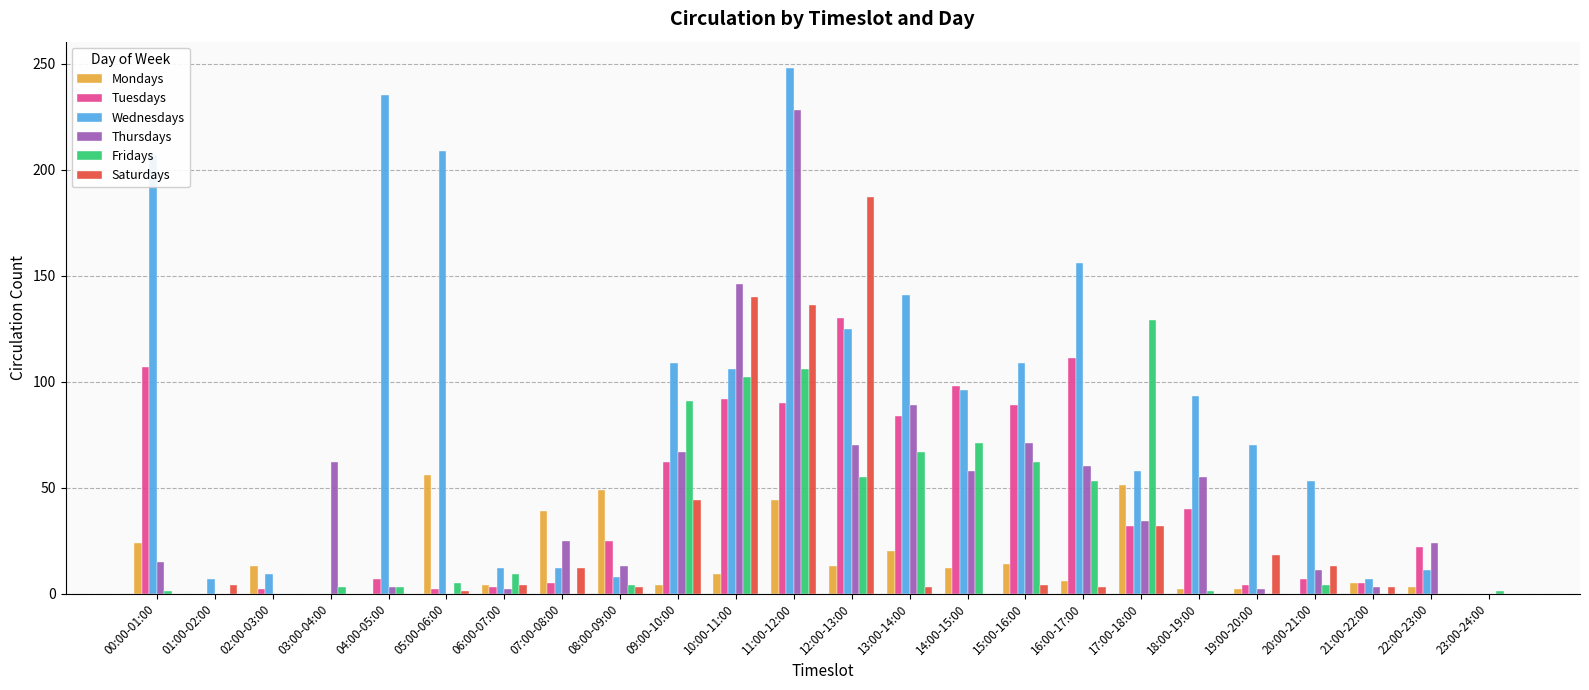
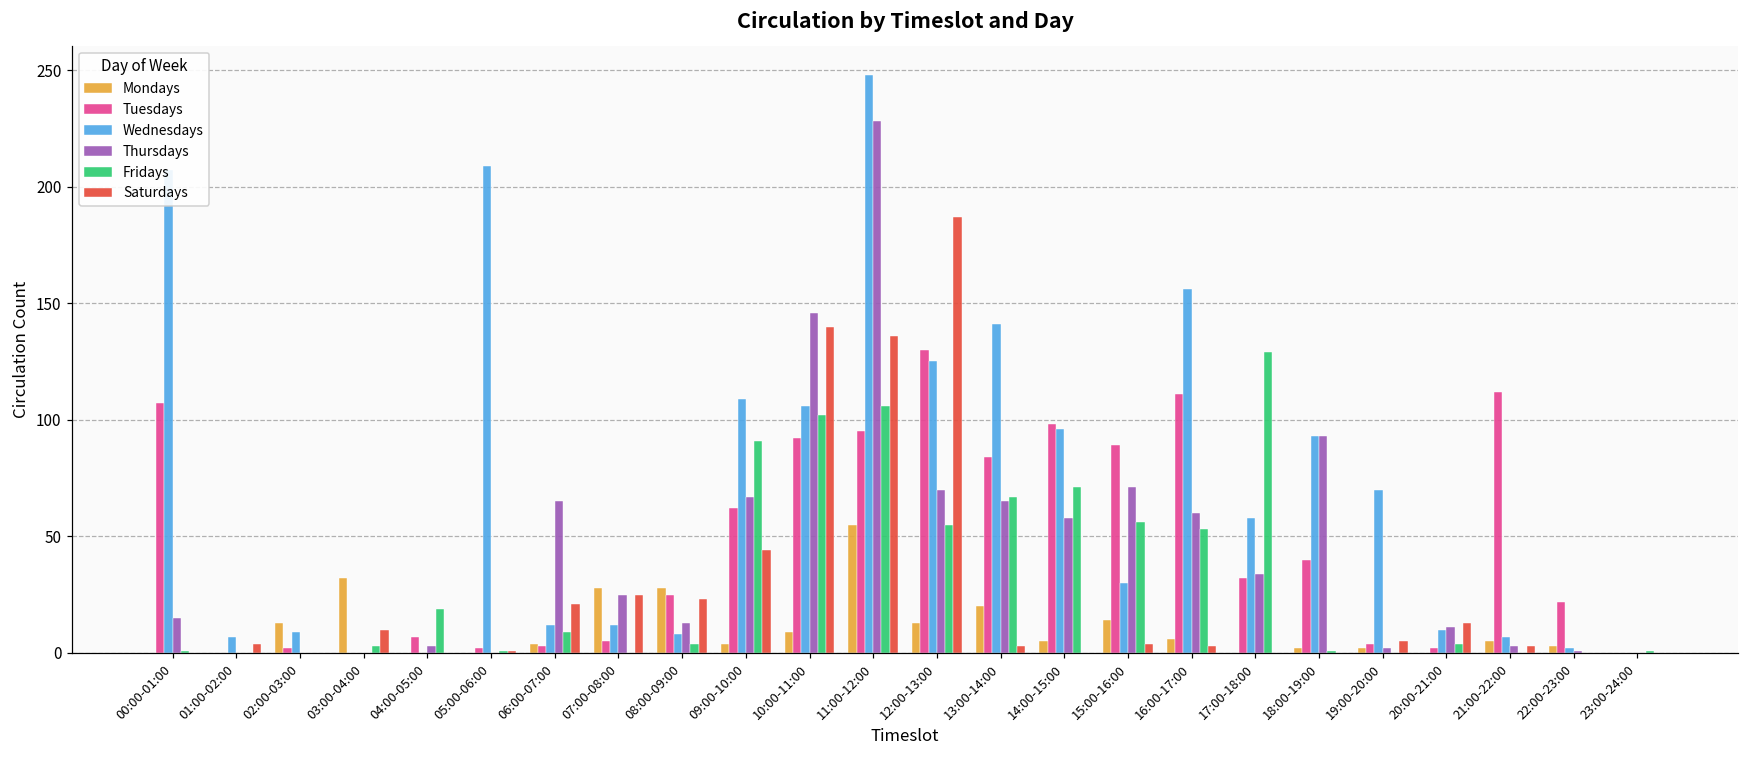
Mondays, 00:00-01:00: 24 -> 0
Mondays, 03:00-04:00: 0 -> 32
Thursdays, 03:00-04:00: 62 -> 0
Saturdays, 03:00-04:00: 0 -> 10
Wednesdays, 04:00-05:00: 235 -> 0
Fridays, 04:00-05:00: 3 -> 19
Mondays, 05:00-06:00: 56 -> 0
Fridays, 05:00-06:00: 5 -> 1
Thursdays, 06:00-07:00: 2 -> 65
Saturdays, 06:00-07:00: 4 -> 21
Mondays, 07:00-08:00: 39 -> 28
Saturdays, 07:00-08:00: 12 -> 25
Mondays, 08:00-09:00: 49 -> 28
Saturdays, 08:00-09:00: 3 -> 23
Mondays, 11:00-12:00: 44 -> 55
Tuesdays, 11:00-12:00: 90 -> 95
Thursdays, 13:00-14:00: 89 -> 65
Mondays, 14:00-15:00: 12 -> 5
Wednesdays, 15:00-16:00: 109 -> 30
Fridays, 15:00-16:00: 62 -> 56
Mondays, 17:00-18:00: 51 -> 0
Saturdays, 17:00-18:00: 32 -> 0
Thursdays, 18:00-19:00: 55 -> 93
Saturdays, 19:00-20:00: 18 -> 5
Tuesdays, 20:00-21:00: 7 -> 2
Wednesdays, 20:00-21:00: 53 -> 10
Tuesdays, 21:00-22:00: 5 -> 112
Wednesdays, 22:00-23:00: 11 -> 2
Thursdays, 22:00-23:00: 24 -> 1
